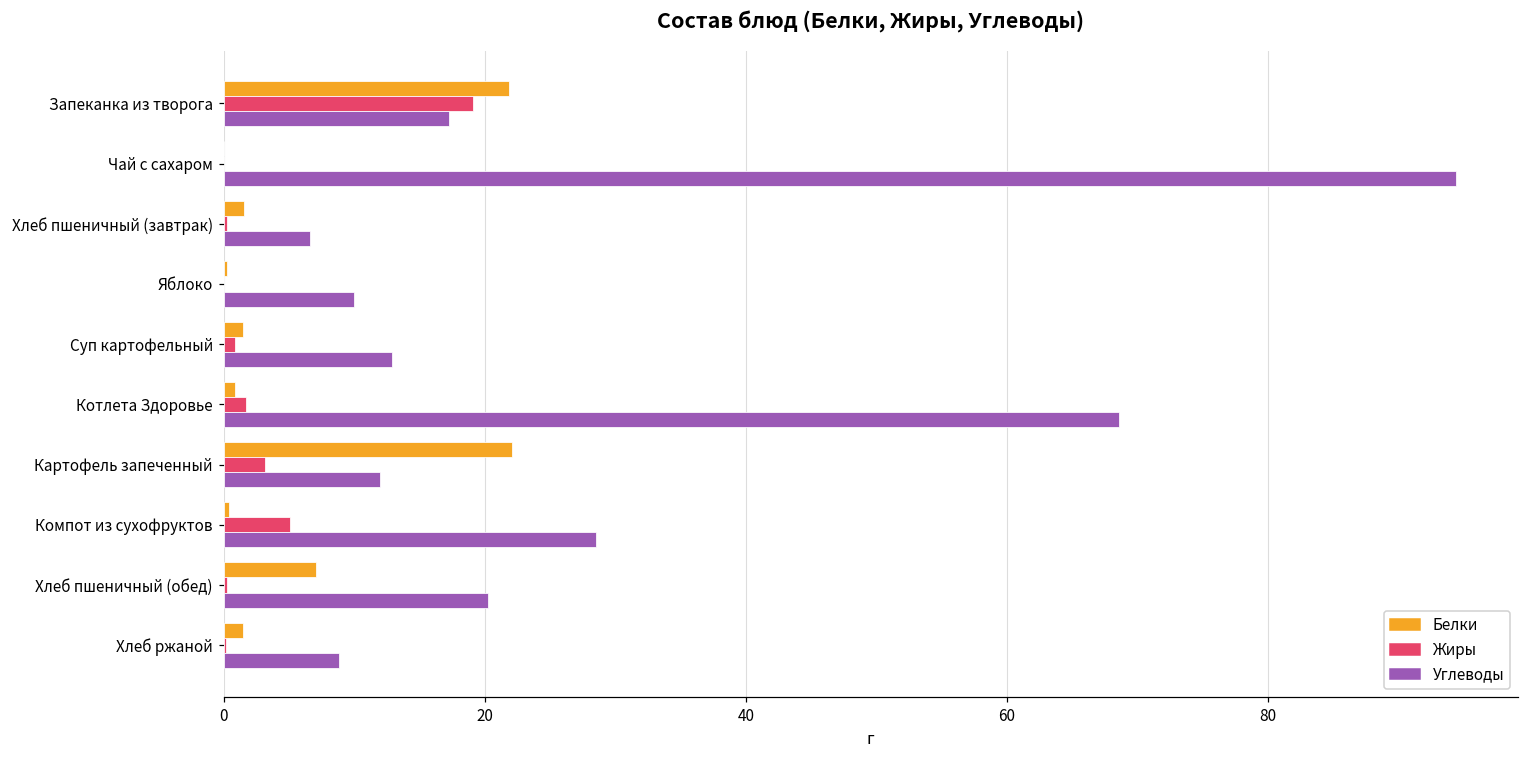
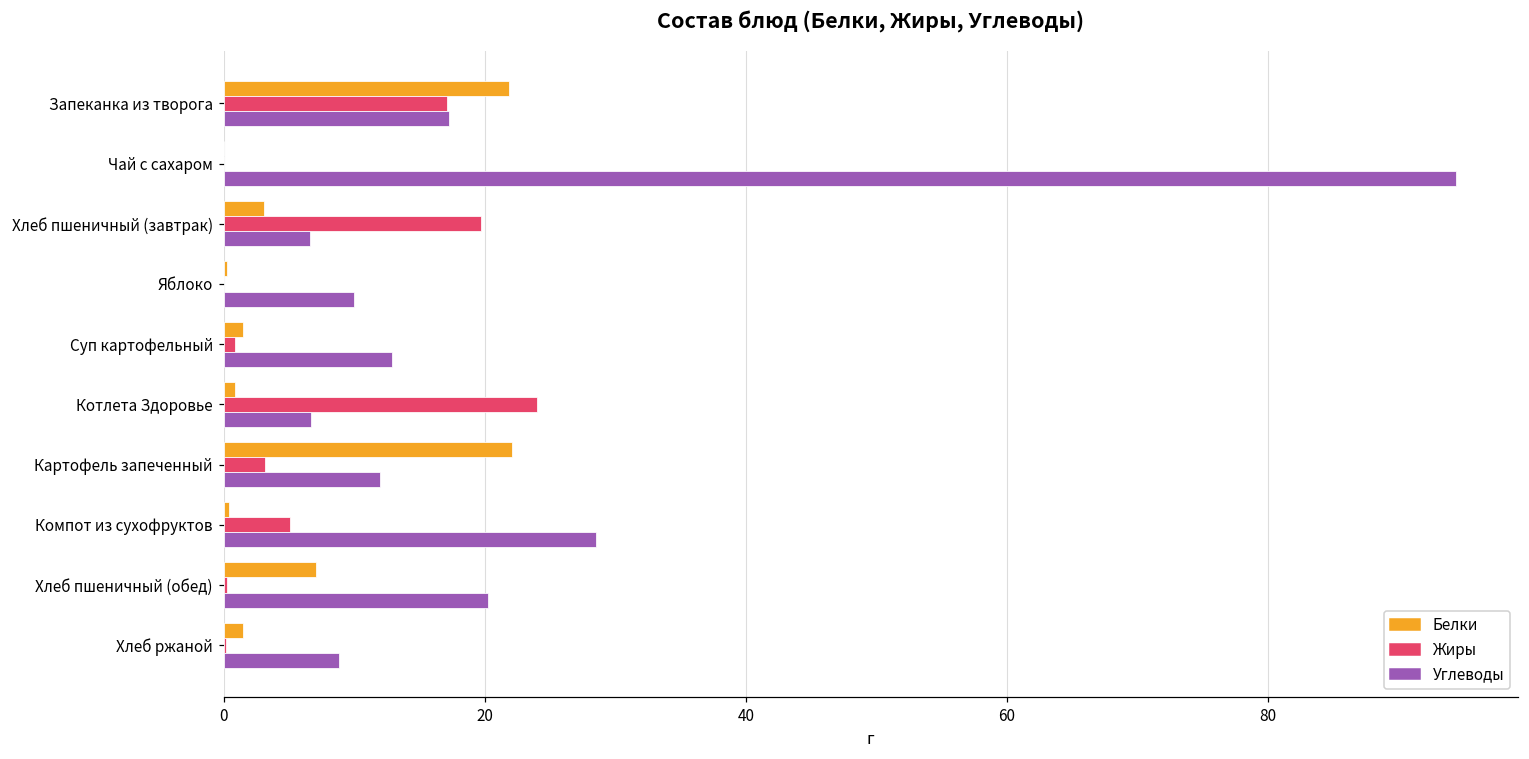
Жиры, Запеканка из творога: 19.1 -> 17.1
Белки, Хлеб пшеничный (завтрак): 1.5 -> 3.1
Жиры, Хлеб пшеничный (завтрак): 0.3 -> 19.7
Жиры, Котлета Здоровье: 1.7 -> 24.0
Углеводы, Котлета Здоровье: 68.6 -> 6.7
